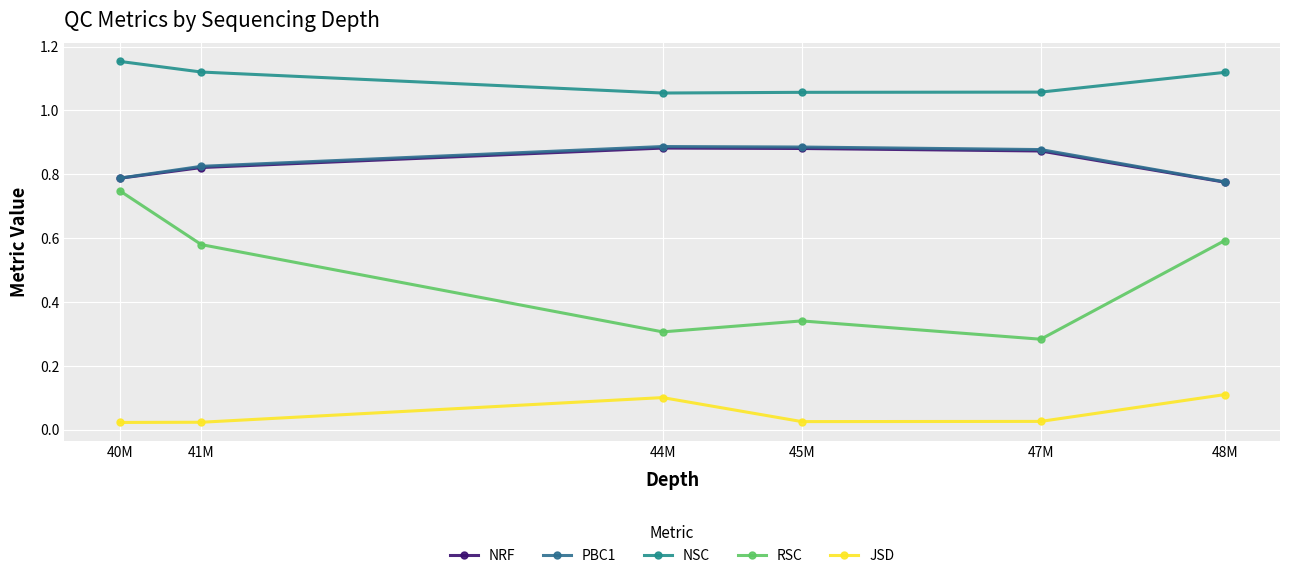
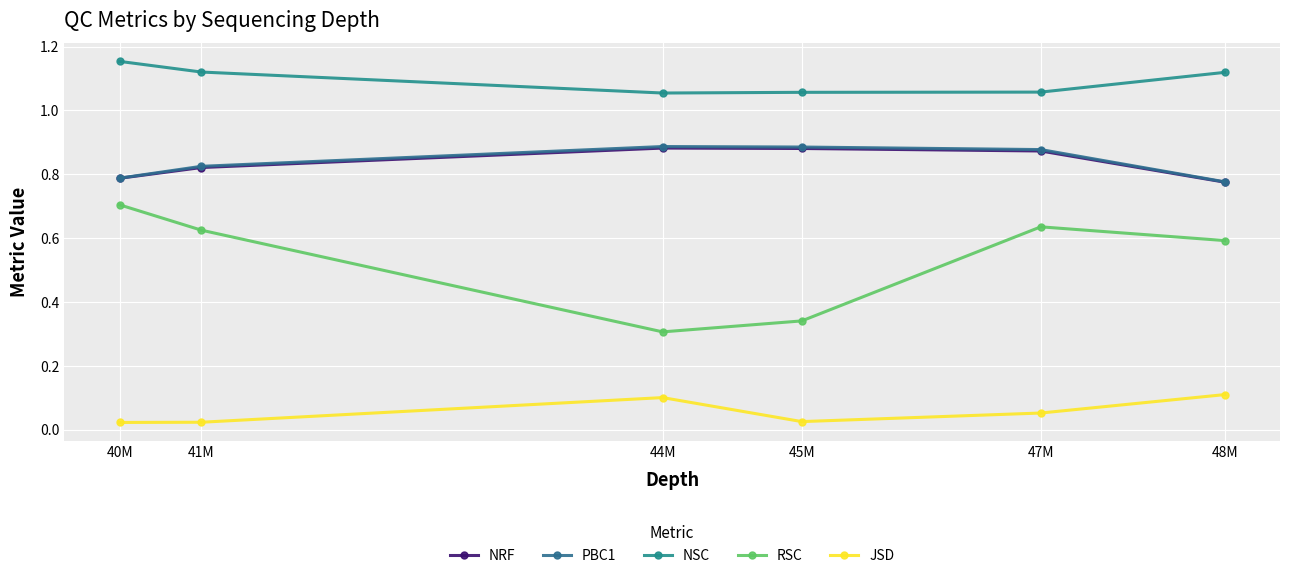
RSC, 40M: 0.75 -> 0.70
RSC, 41M: 0.58 -> 0.62
RSC, 47M: 0.28 -> 0.64
JSD, 47M: 0.03 -> 0.05
